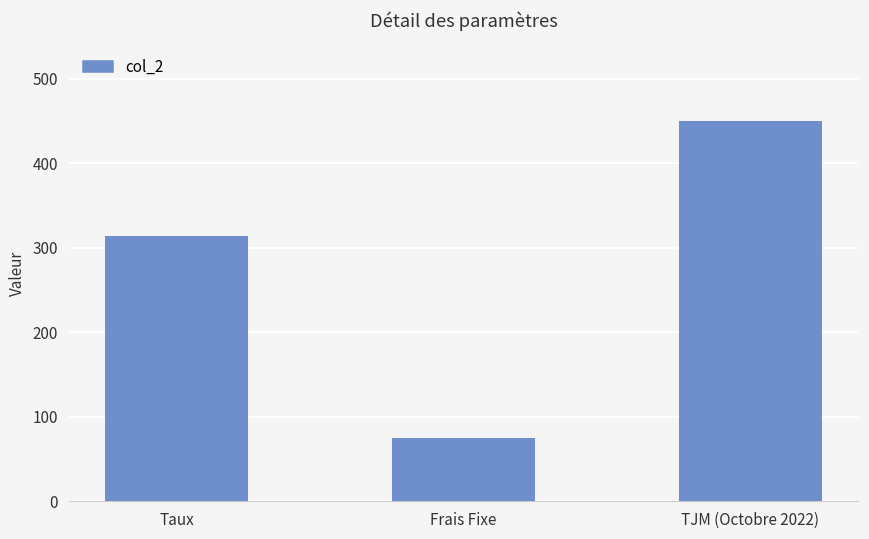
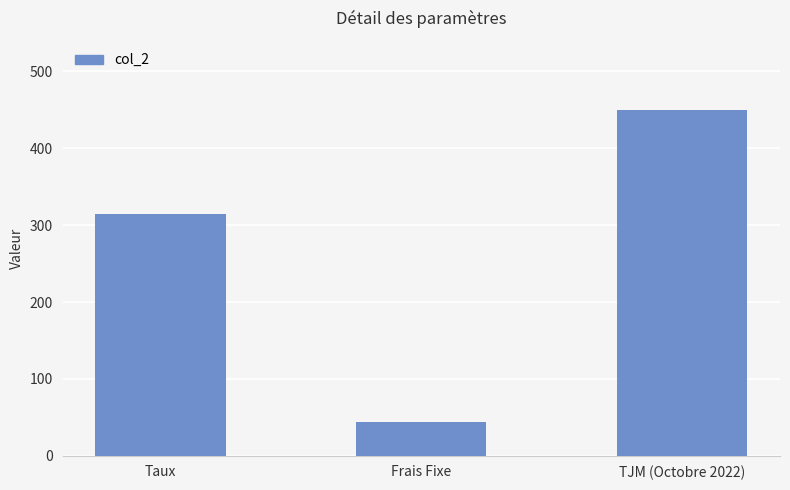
Frais Fixe: 80 -> 40
